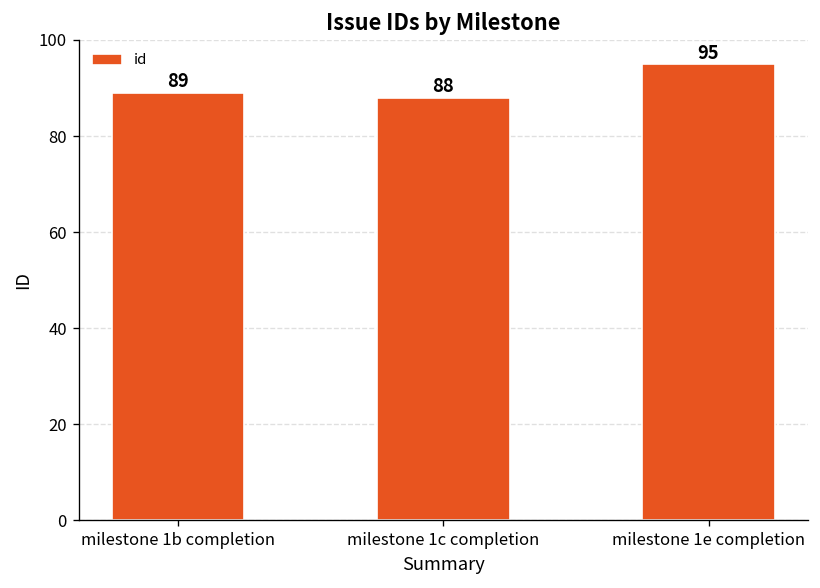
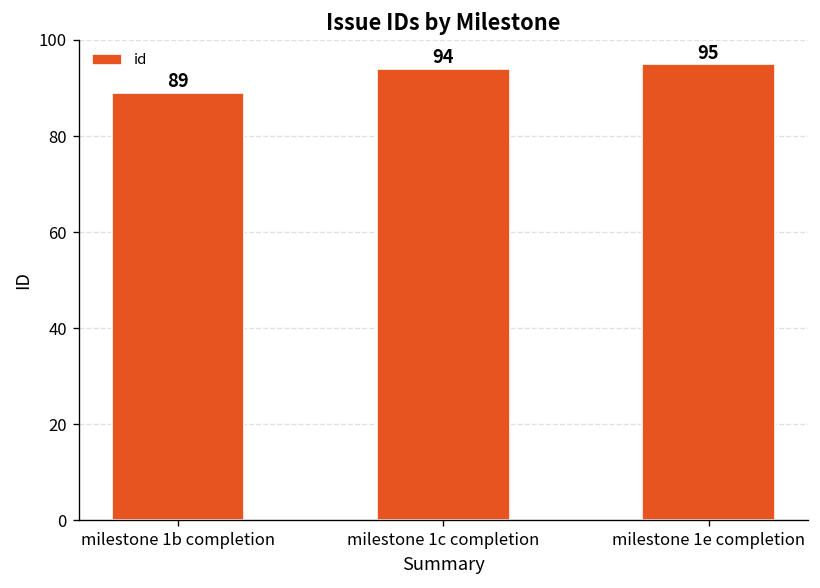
milestone 1c completion: 88 -> 94
